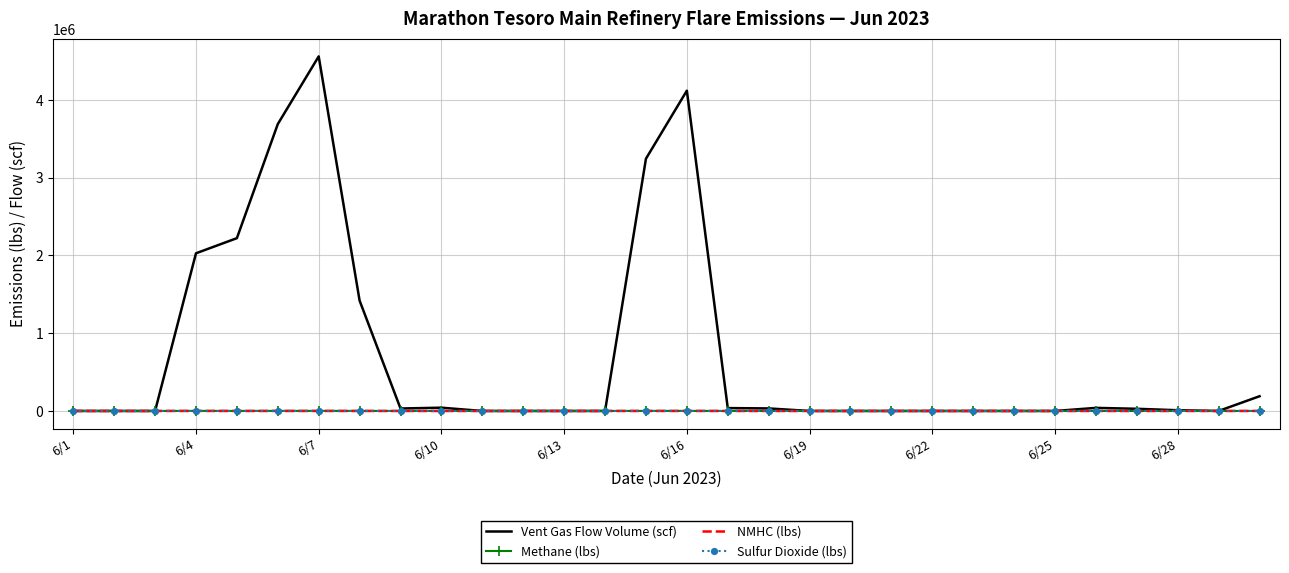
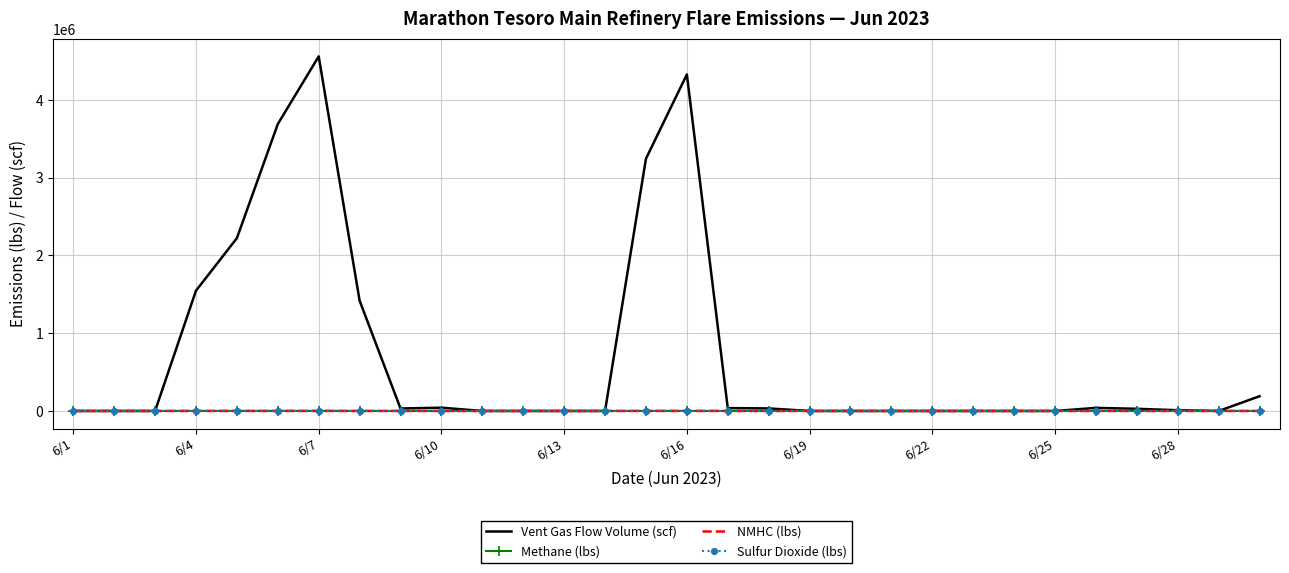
Vent Gas Flow Volume (scf), 6/4: 2000000 -> 1500000
Vent Gas Flow Volume (scf), 6/16: 4100000 -> 4300000
